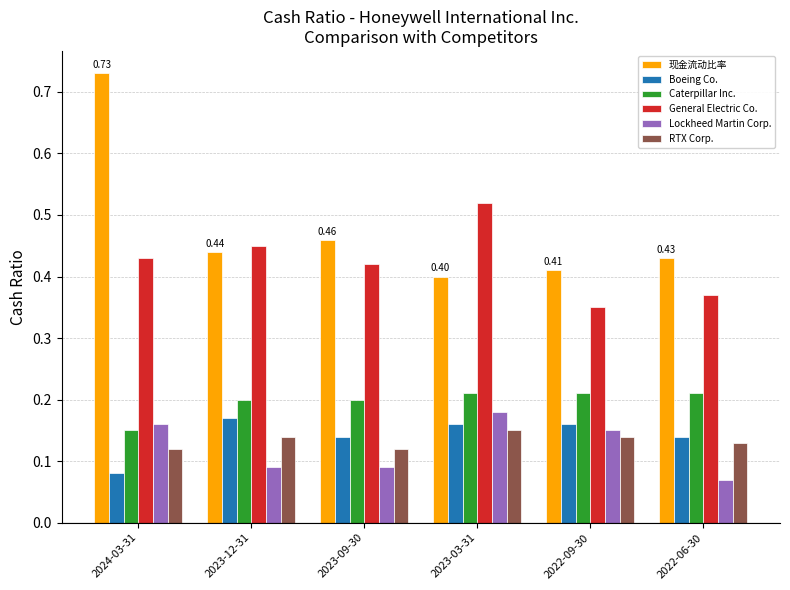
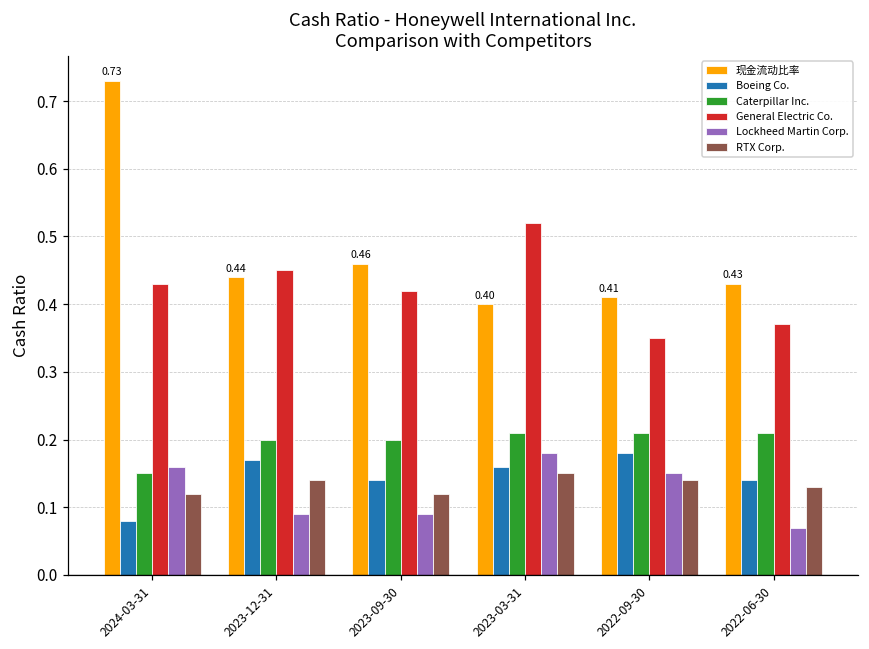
Boeing Co., 2022-09-30: 0.16 -> 0.18
